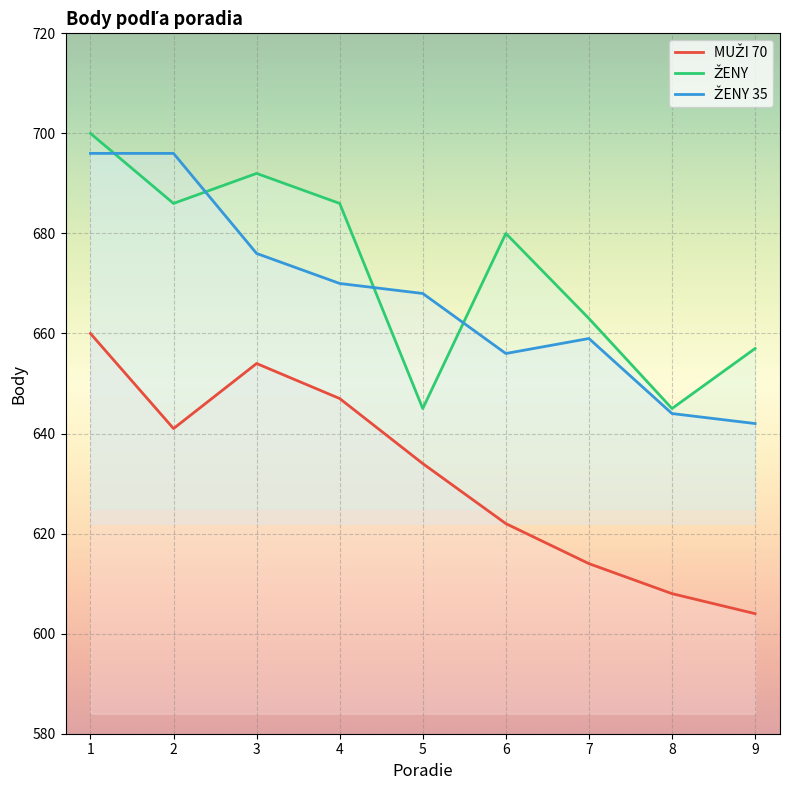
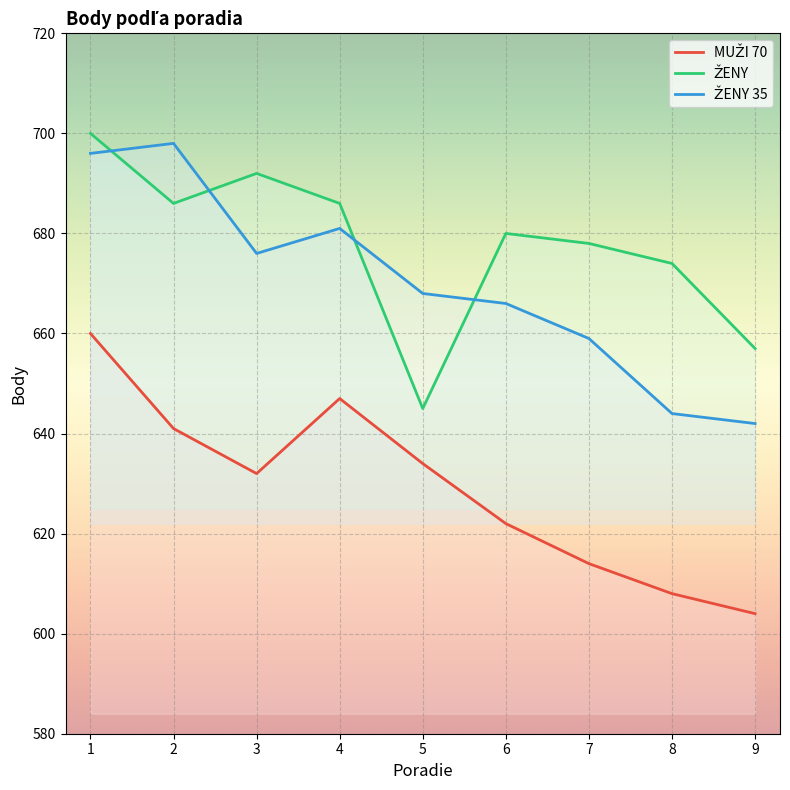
ŽENY 35, 2: 696 -> 698
MUŽI 70, 3: 654 -> 632
ŽENY 35, 4: 670 -> 681
ŽENY 35, 6: 656 -> 666
ŽENY, 7: 663 -> 678
ŽENY, 8: 645 -> 674
